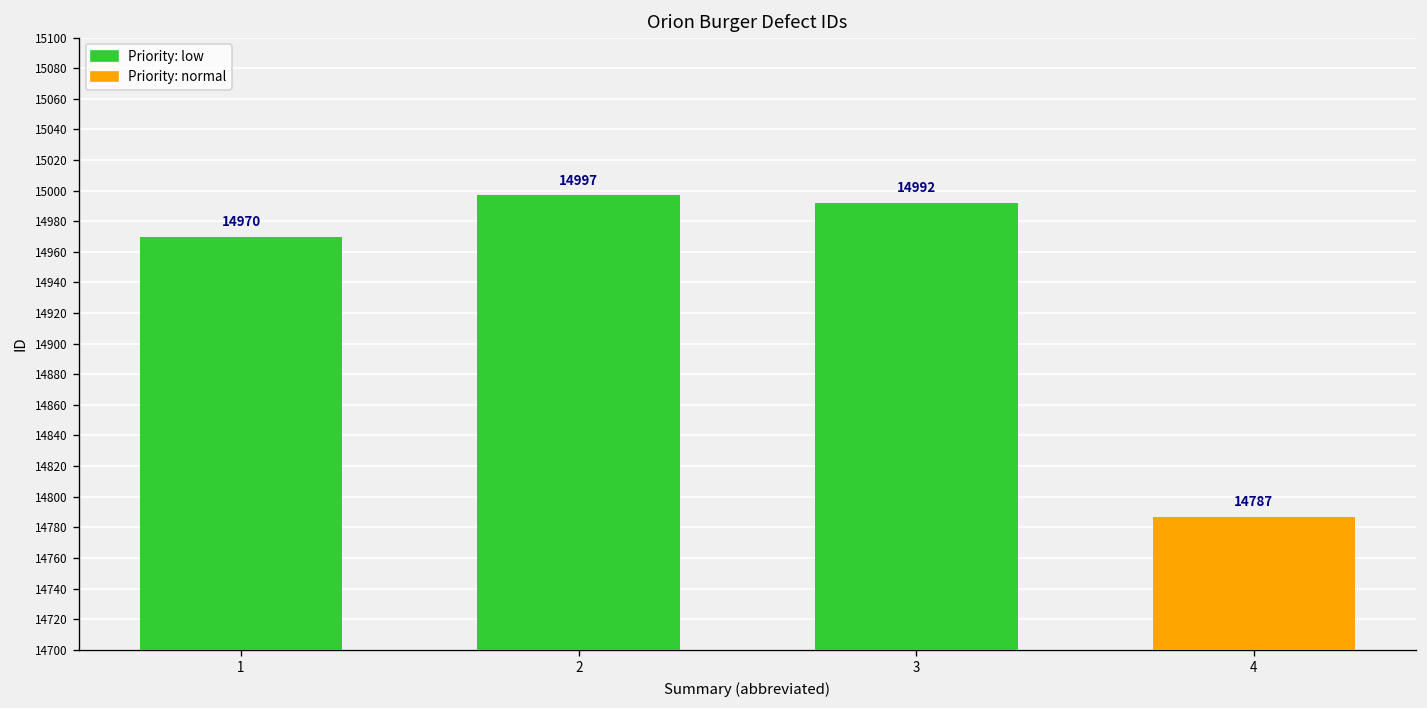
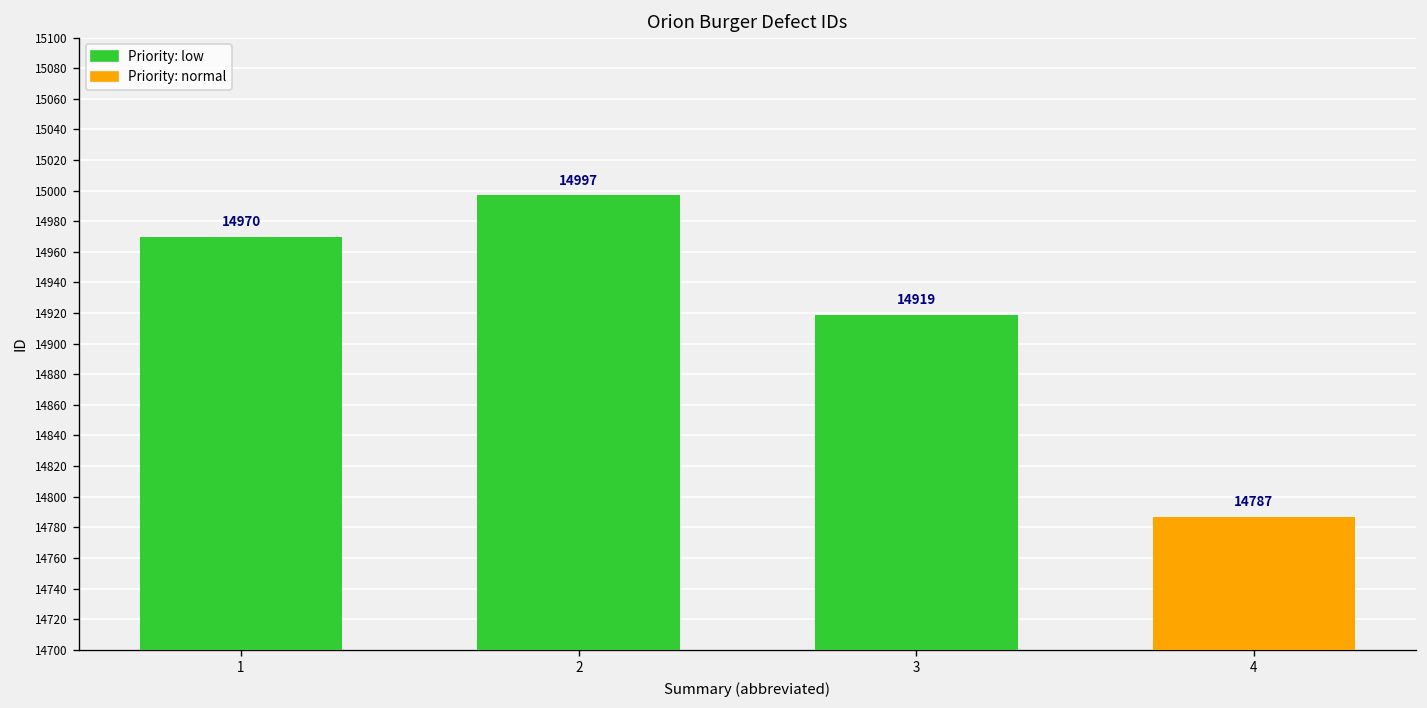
3: 14992 -> 14919
